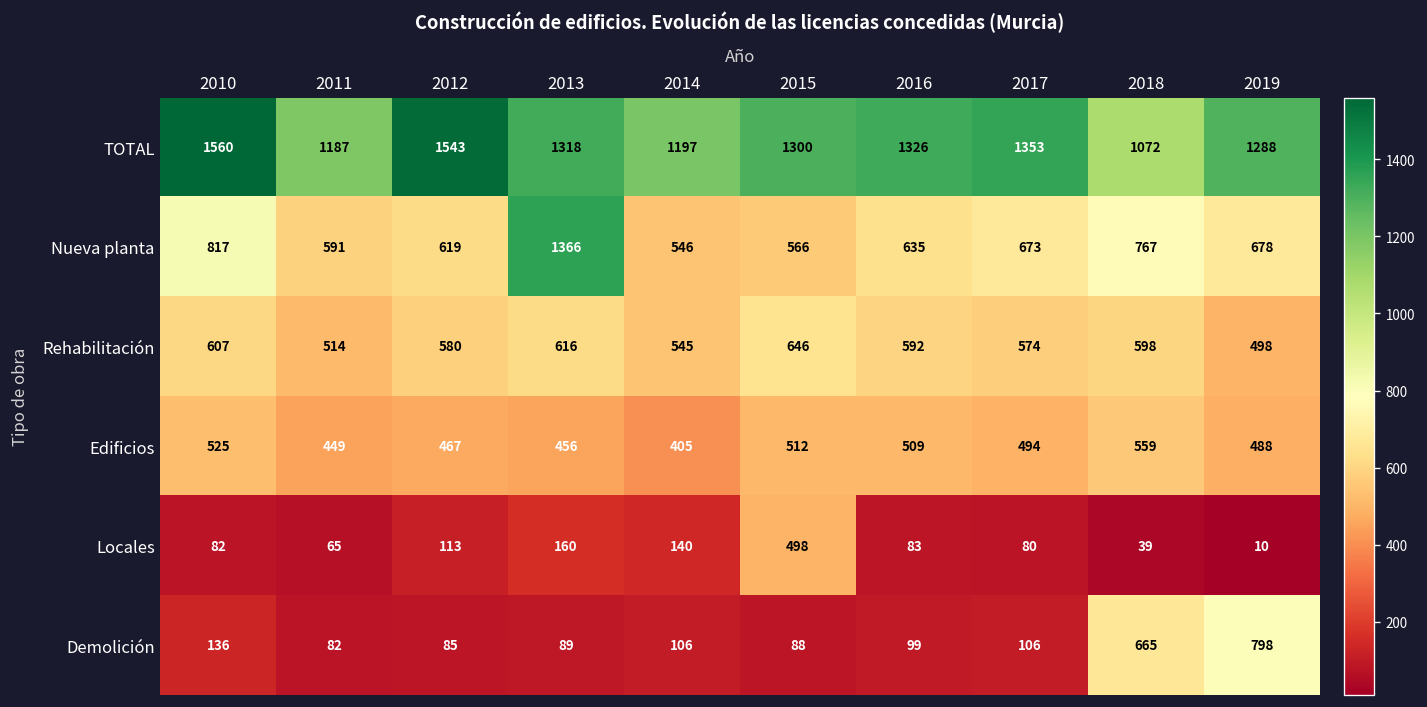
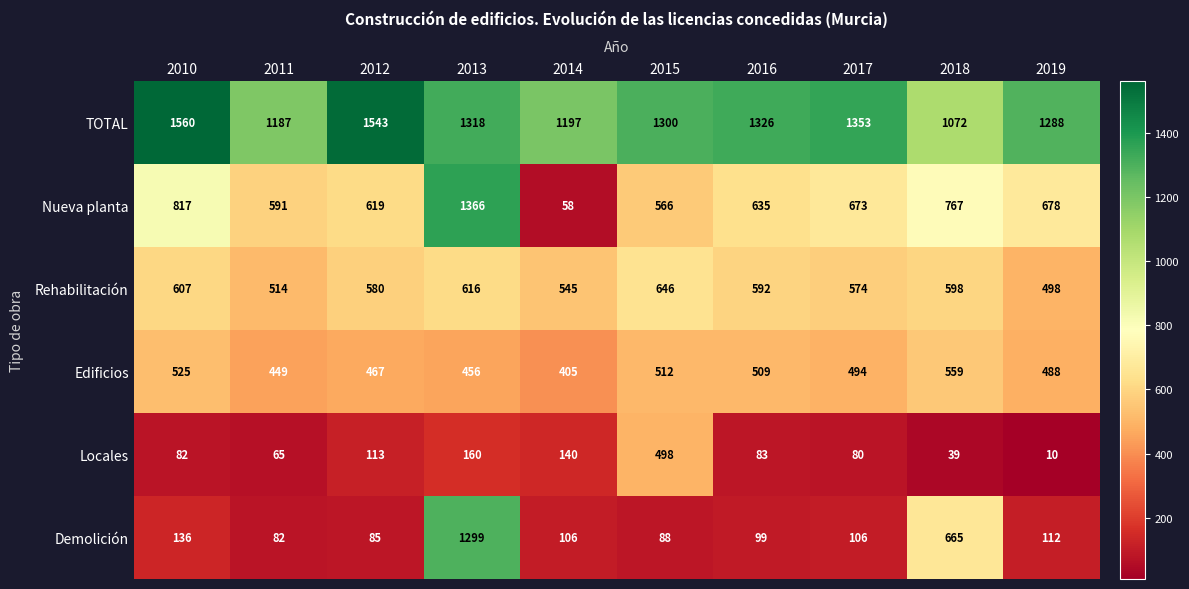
Nueva planta, 2014: 546 -> 58
Demolición, 2013: 89 -> 1299
Demolición, 2019: 798 -> 112
